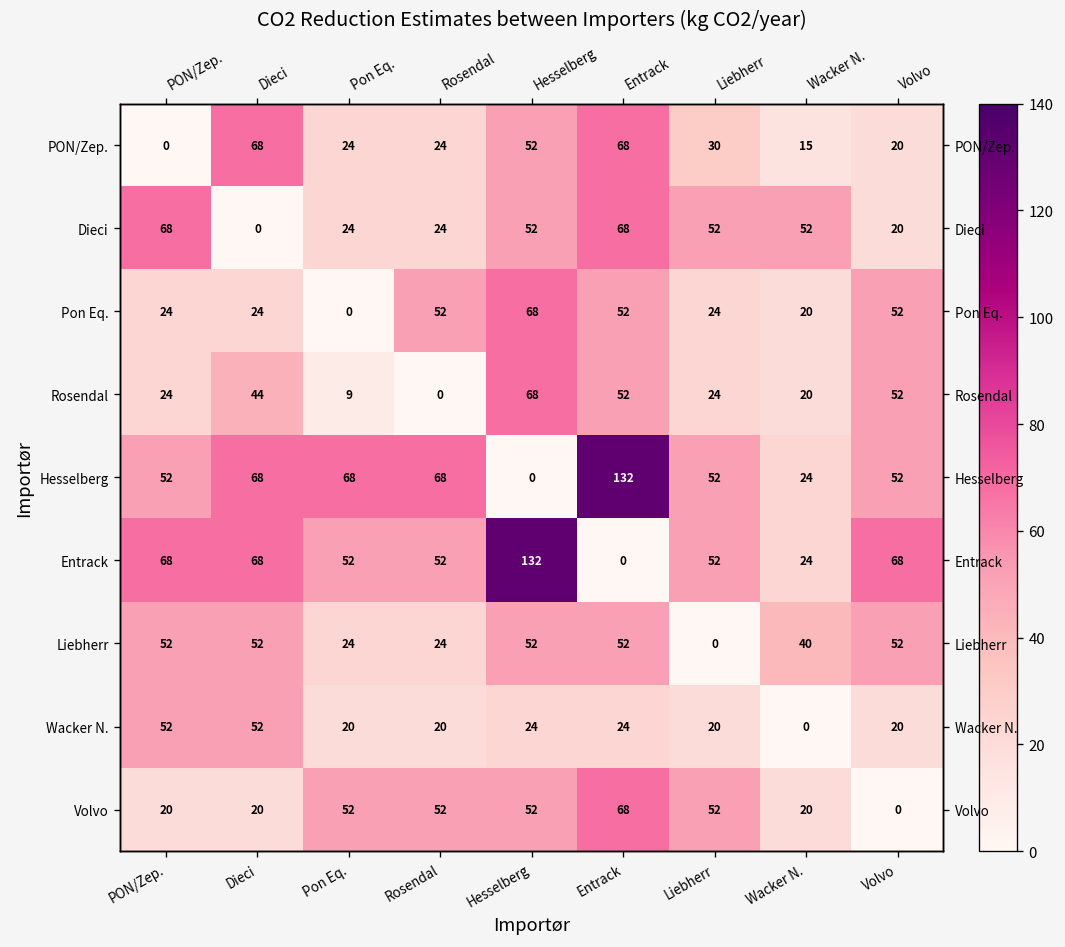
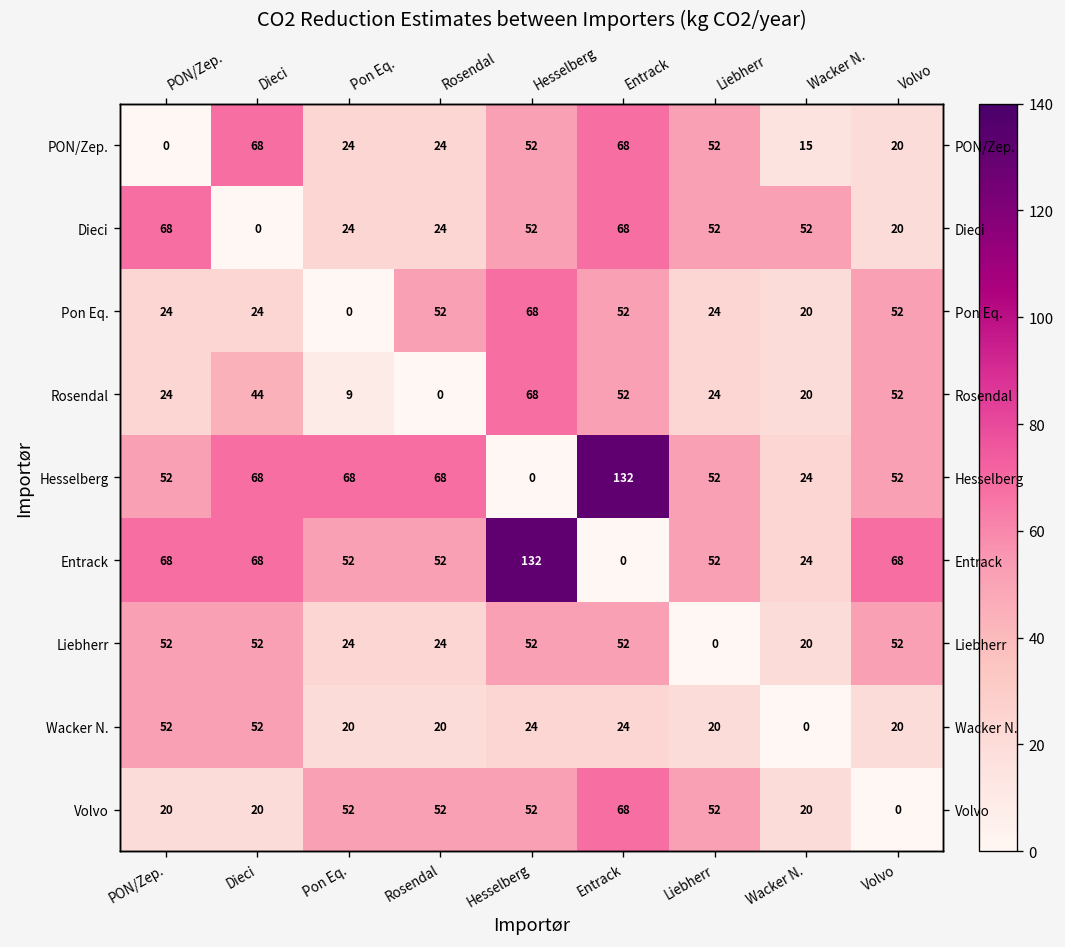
PON/Zep., Liebherr: 30 -> 52
Liebherr, Wacker N.: 40 -> 20
